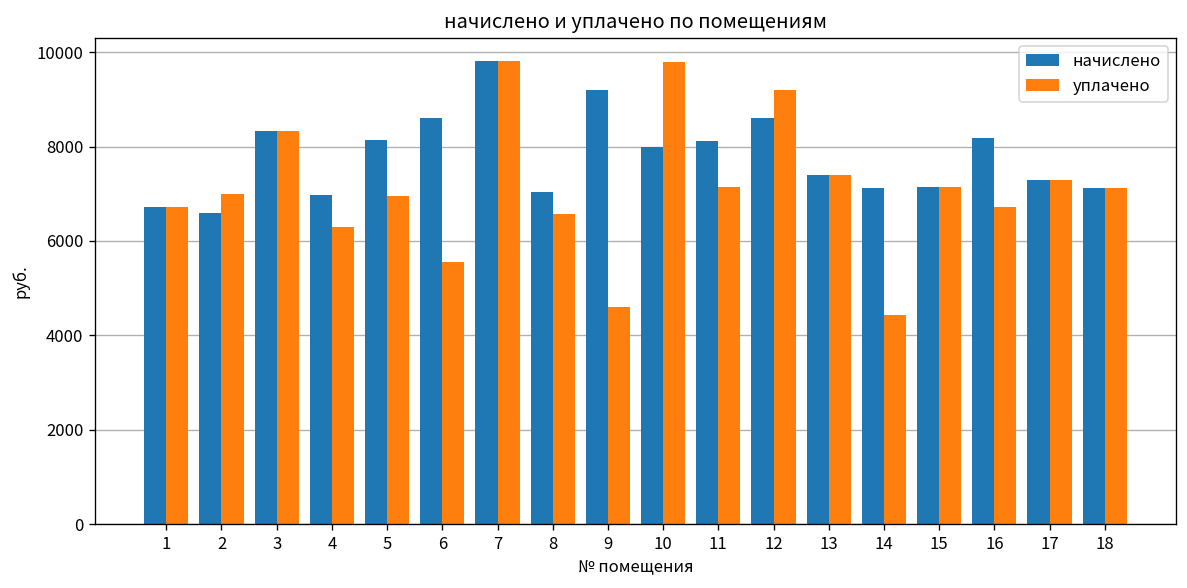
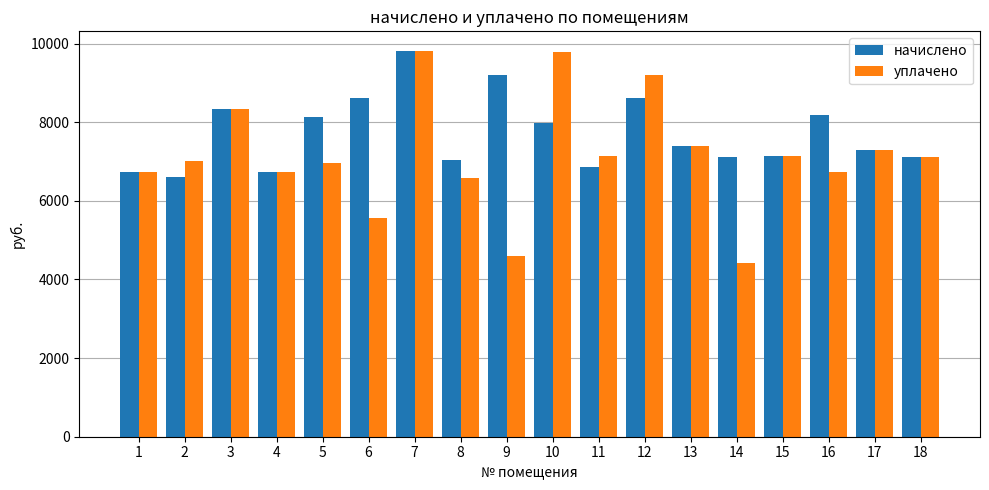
начислено, 4: 7000 -> 6700
уплачено, 4: 6300 -> 6700
начислено, 11: 8100 -> 6900
